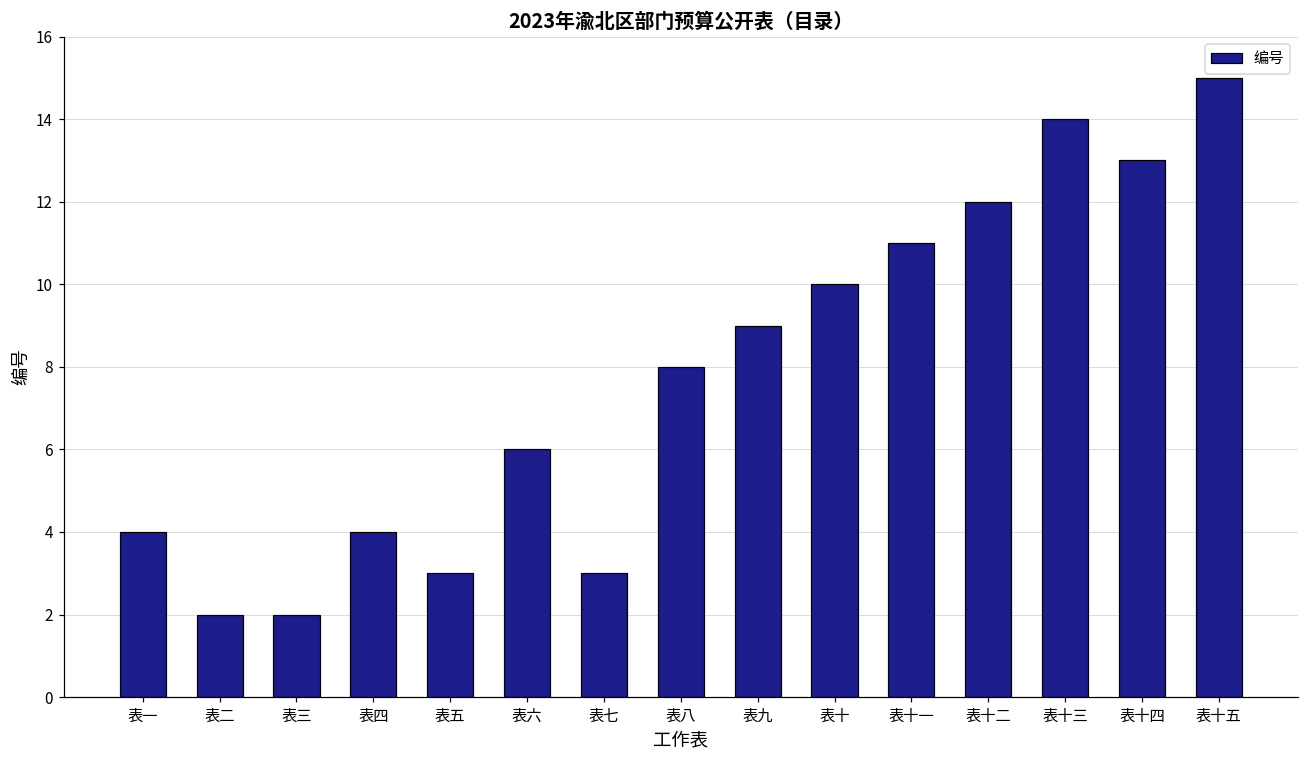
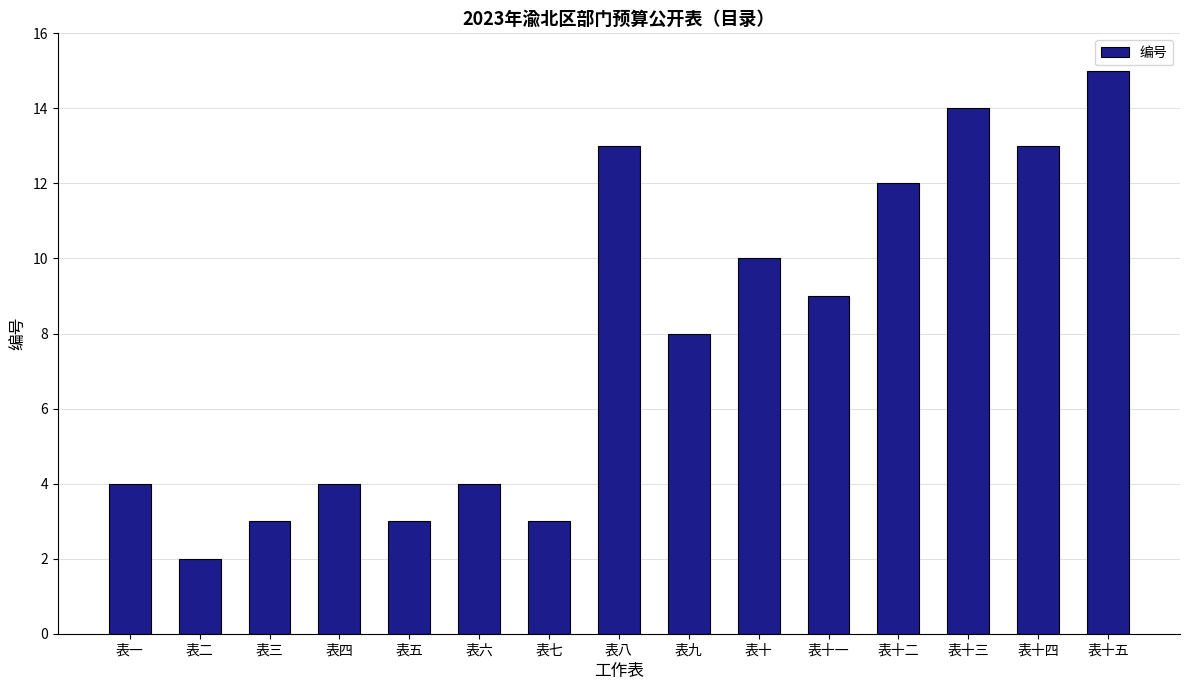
表三: 2 -> 3
表六: 6 -> 4
表八: 8 -> 13
表九: 9 -> 8
表十一: 11 -> 9
